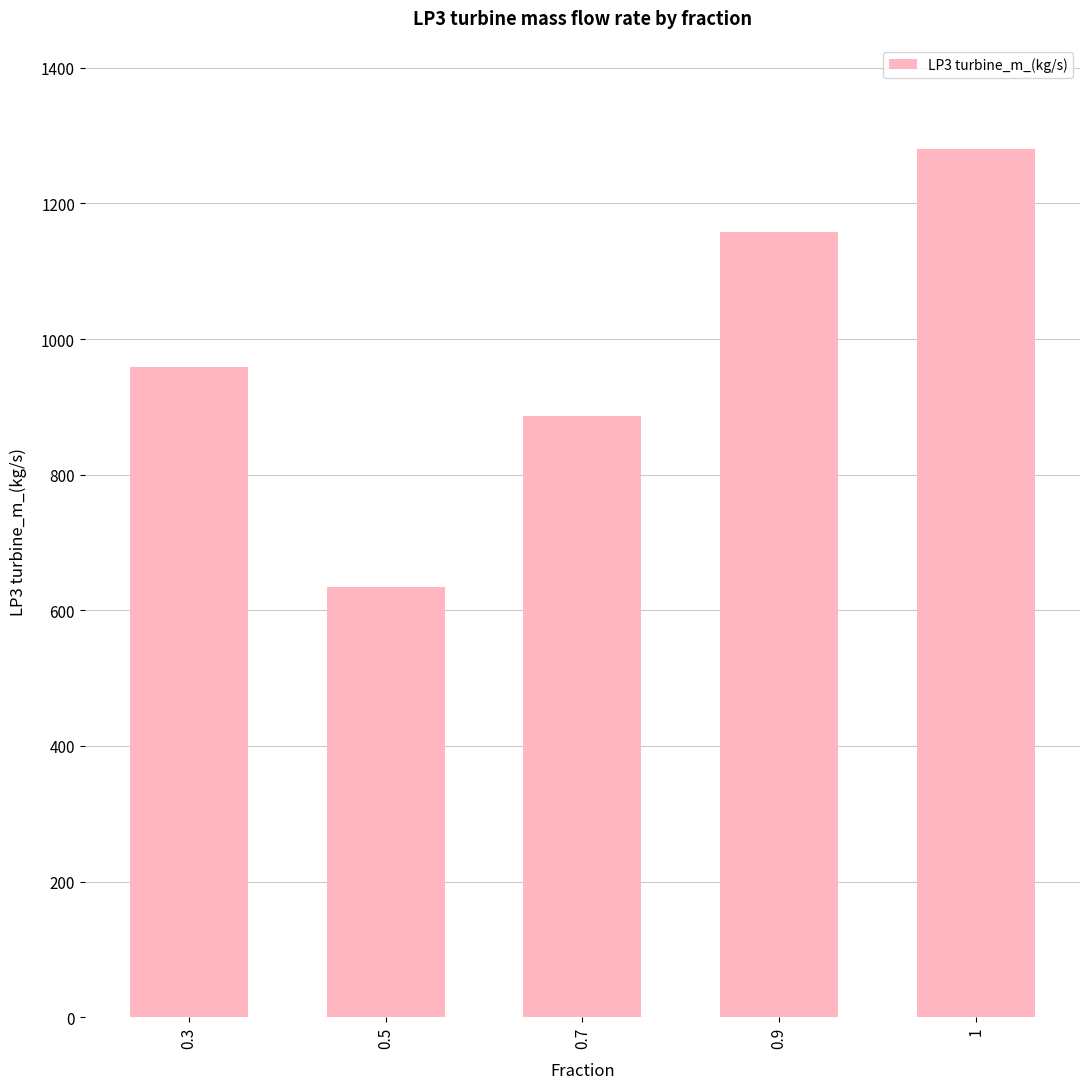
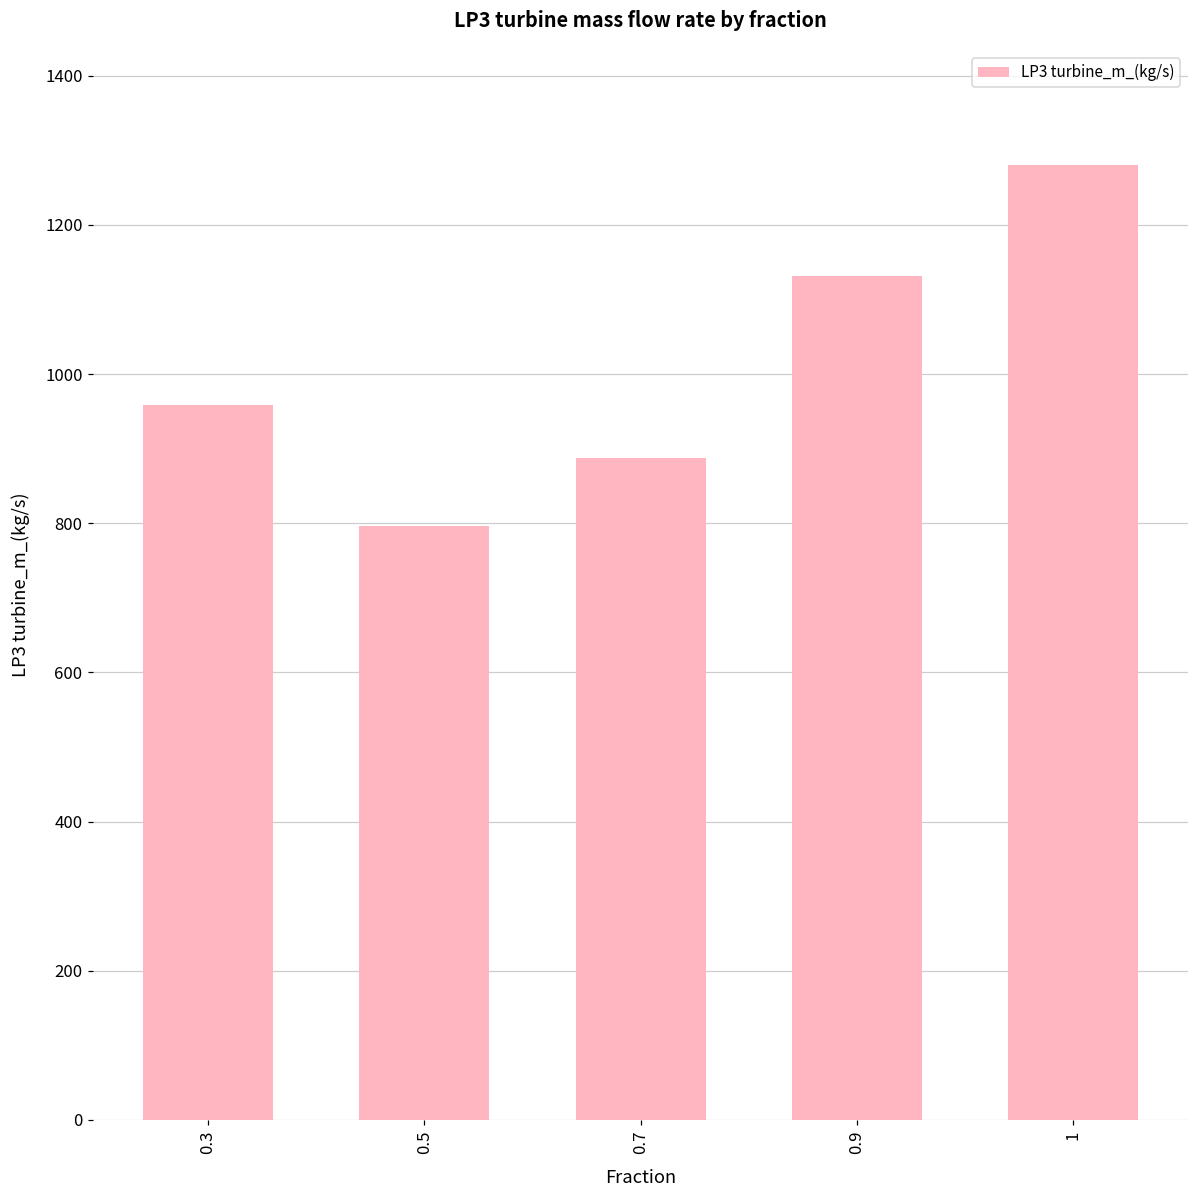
0.5: 630 -> 800
0.9: 1160 -> 1130
